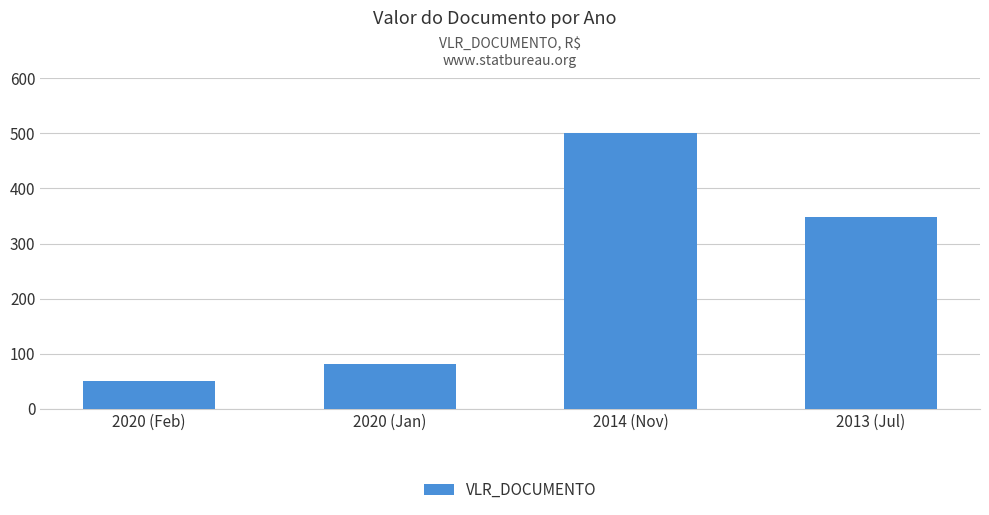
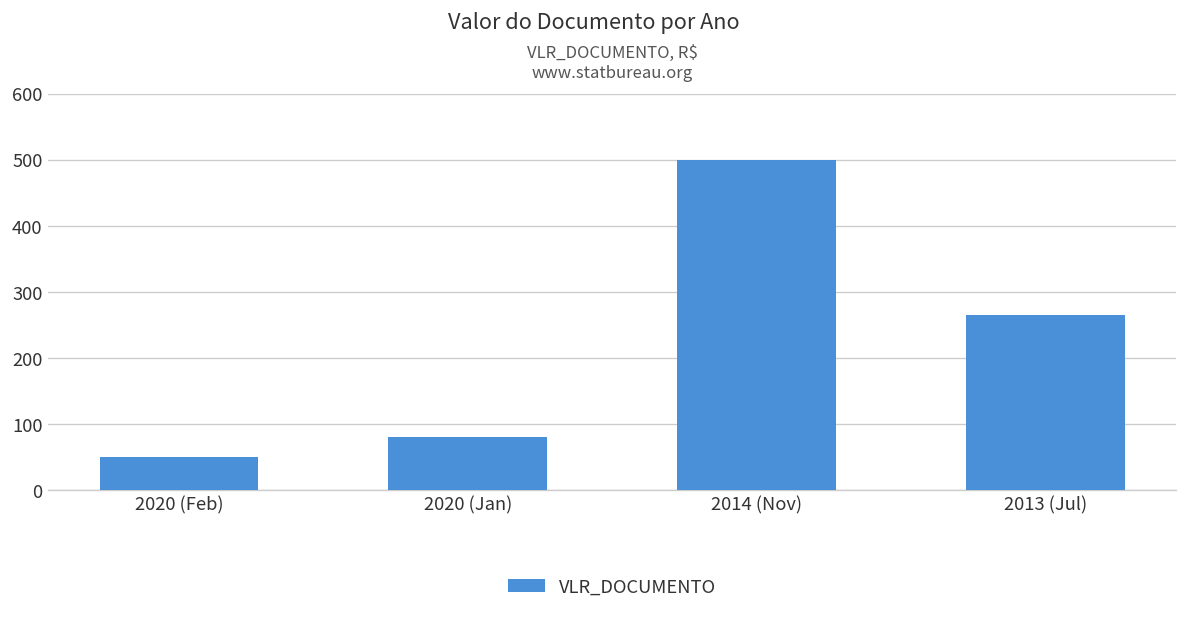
2013 (Jul): 350 -> 270
